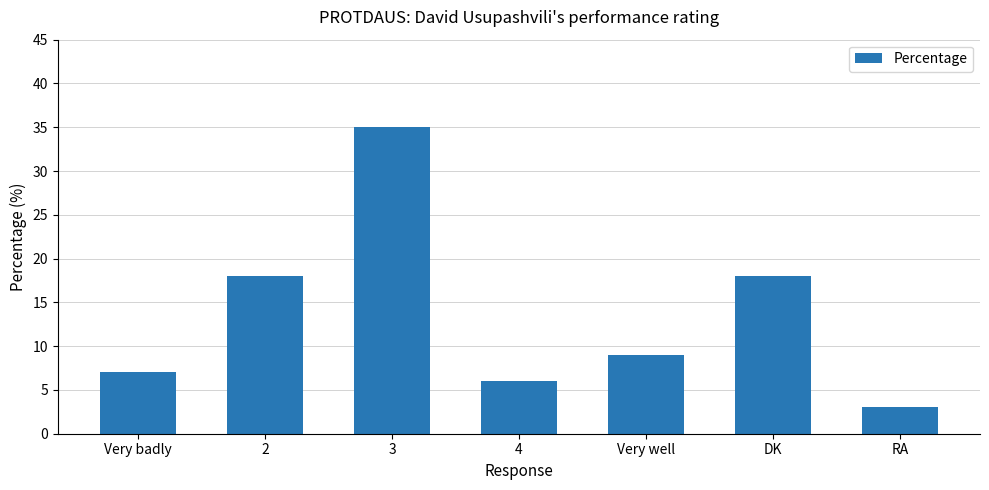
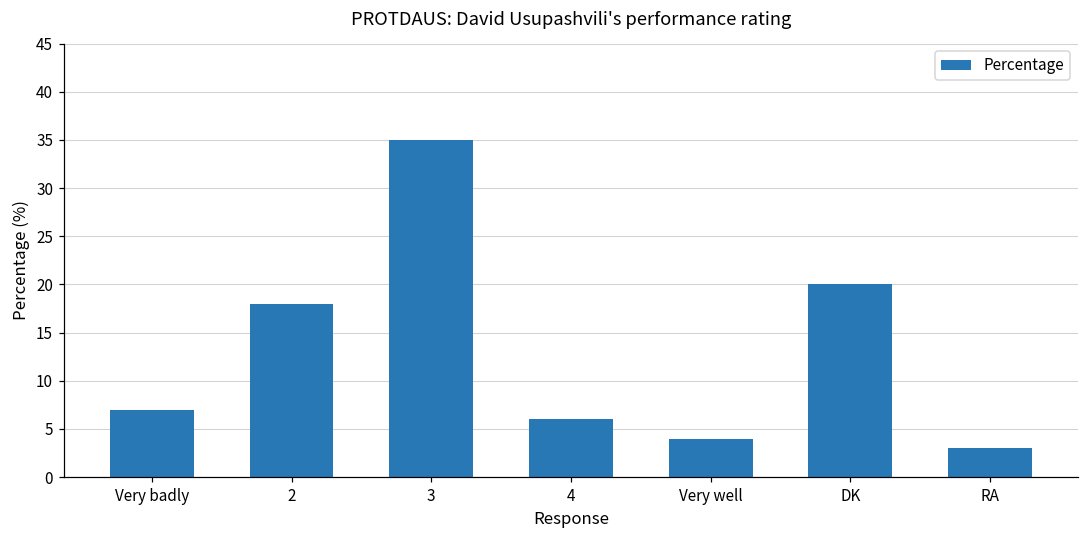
Very well: 9 -> 4
DK: 18 -> 20
